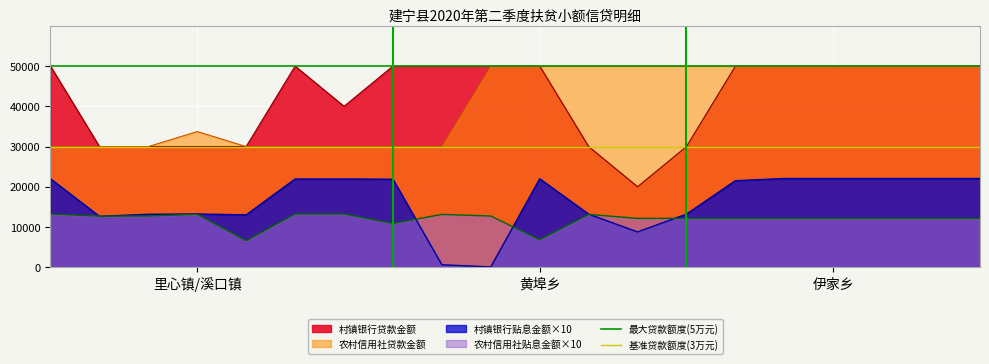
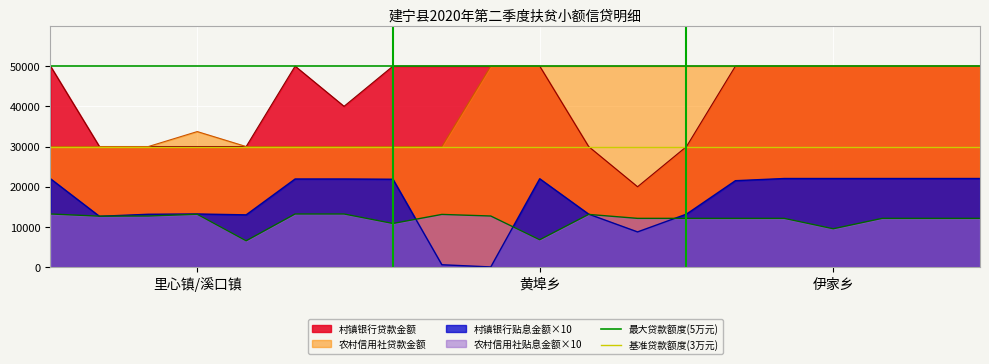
农村信用社贴息金额×10, 伊家乡: 12000 -> 10000
